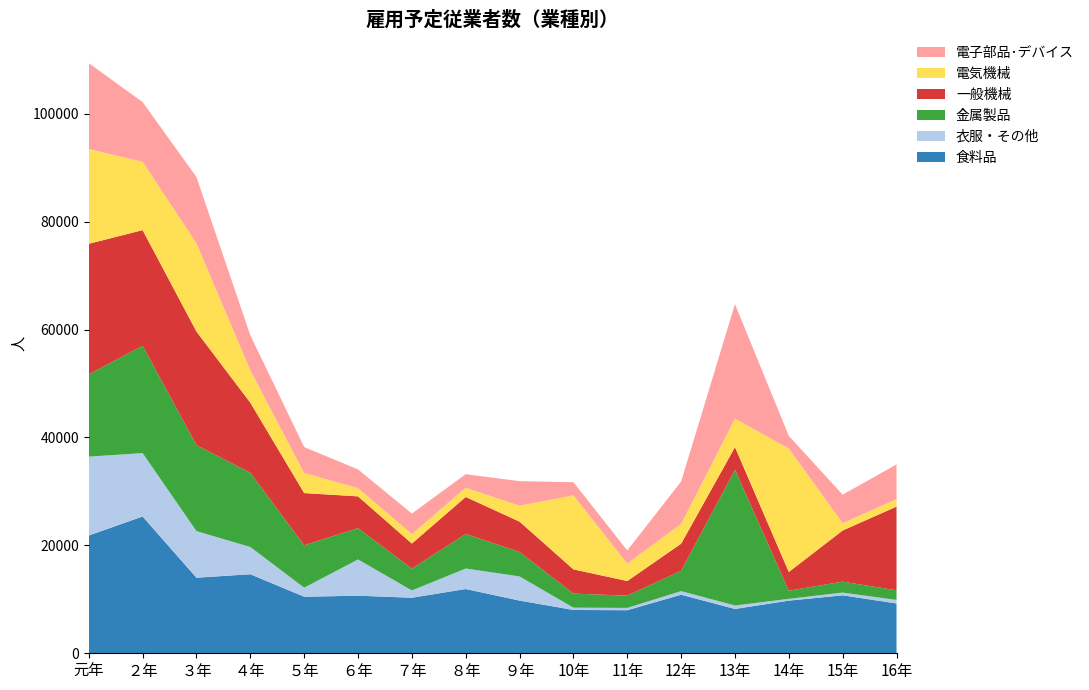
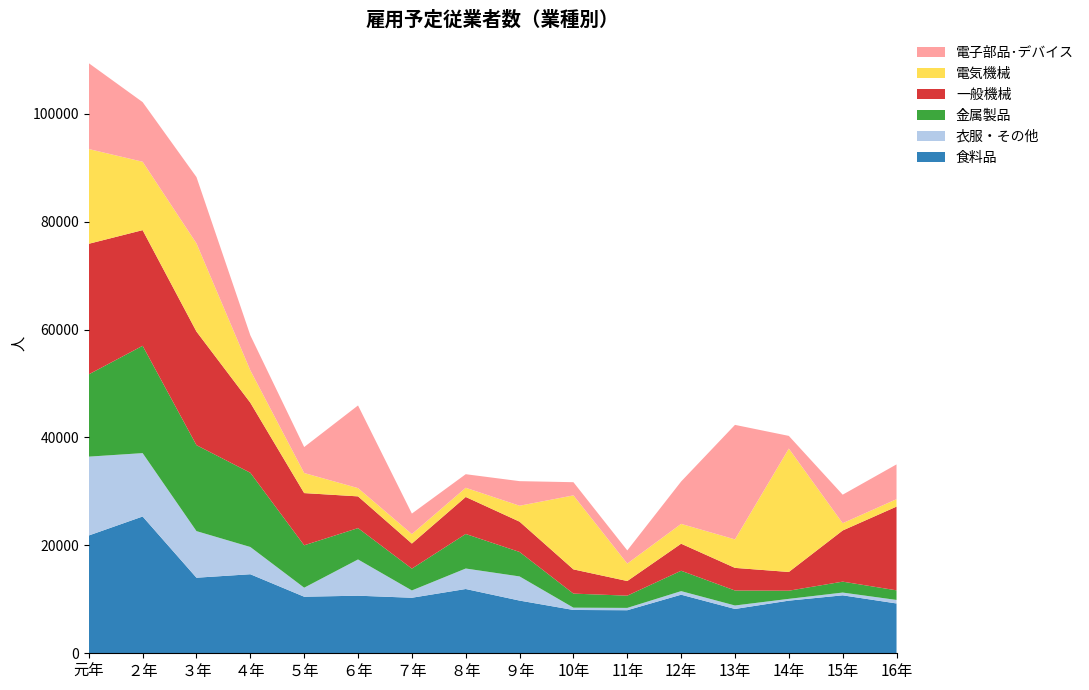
電子部品･デバイス, ６年: 3000 -> 15000
金属製品, 13年: 25000 -> 3000
